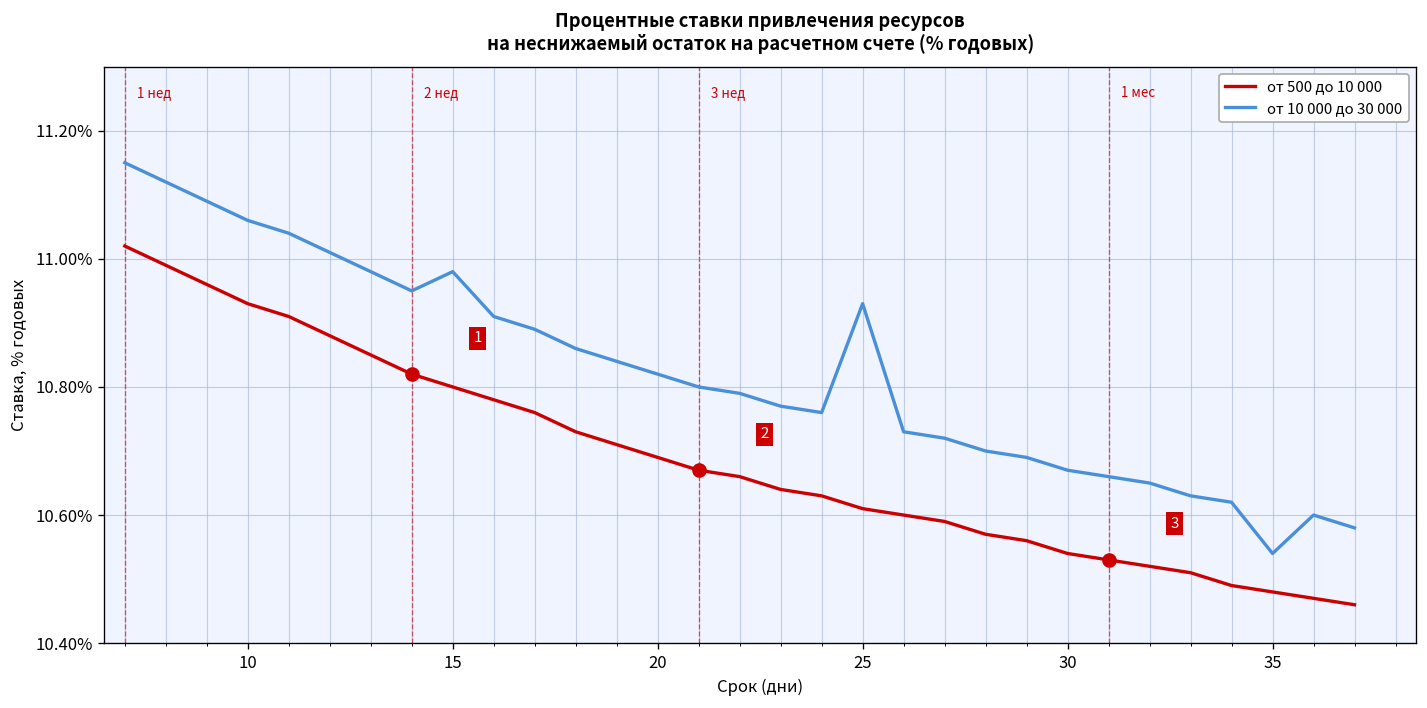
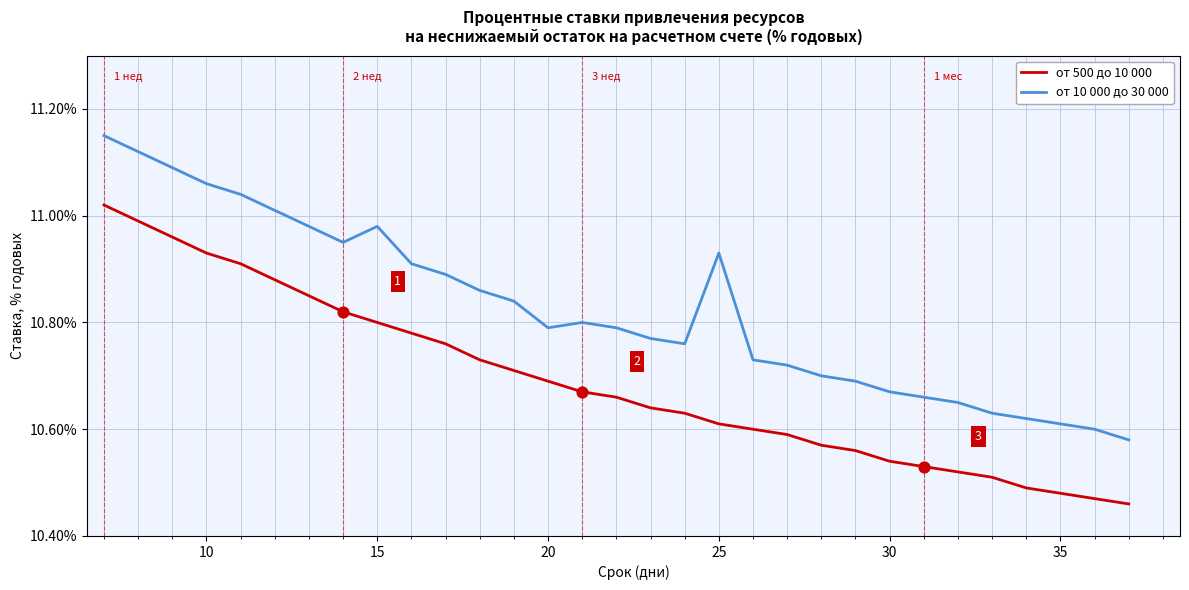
от 10 000 до 30 000, 20: 10.82% -> 10.79%
от 10 000 до 30 000, 35: 10.54% -> 10.61%
